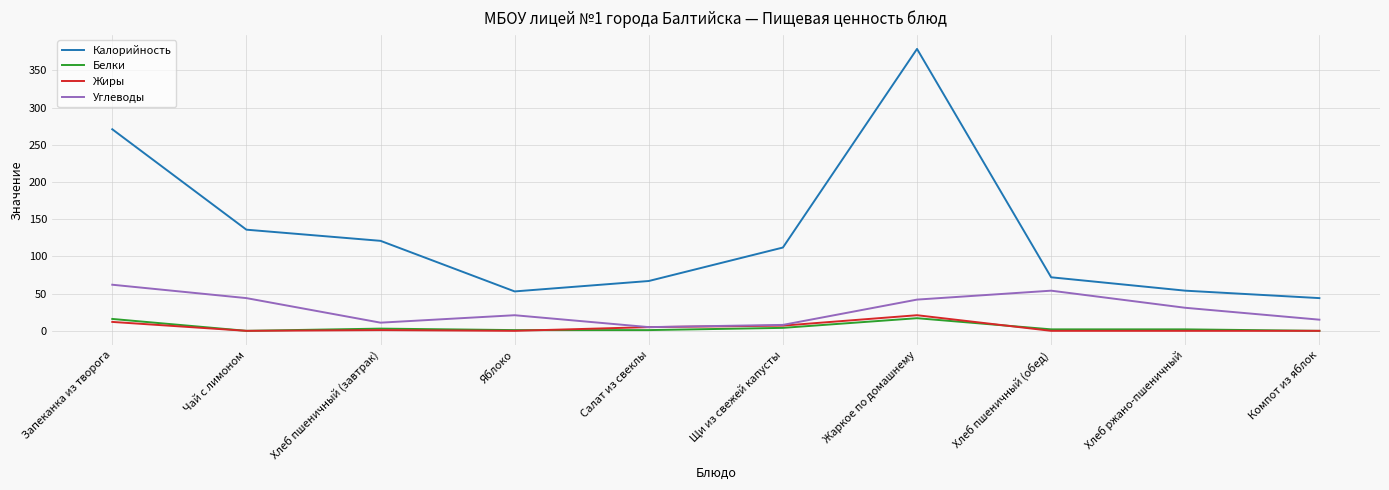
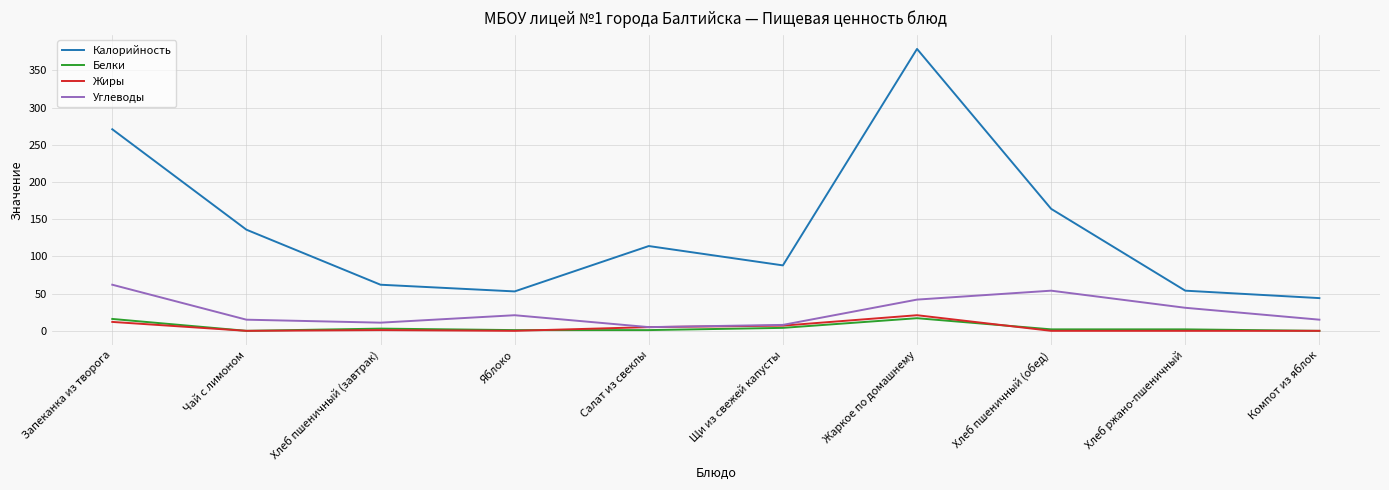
Углеводы, Чай с лимоном: 40 -> 20
Калорийность, Хлеб пшеничный (завтрак): 120 -> 60
Калорийность, Салат из свеклы: 70 -> 110
Калорийность, Щи из свежей капусты: 110 -> 90
Калорийность, Хлеб пшеничный (обед): 70 -> 160
